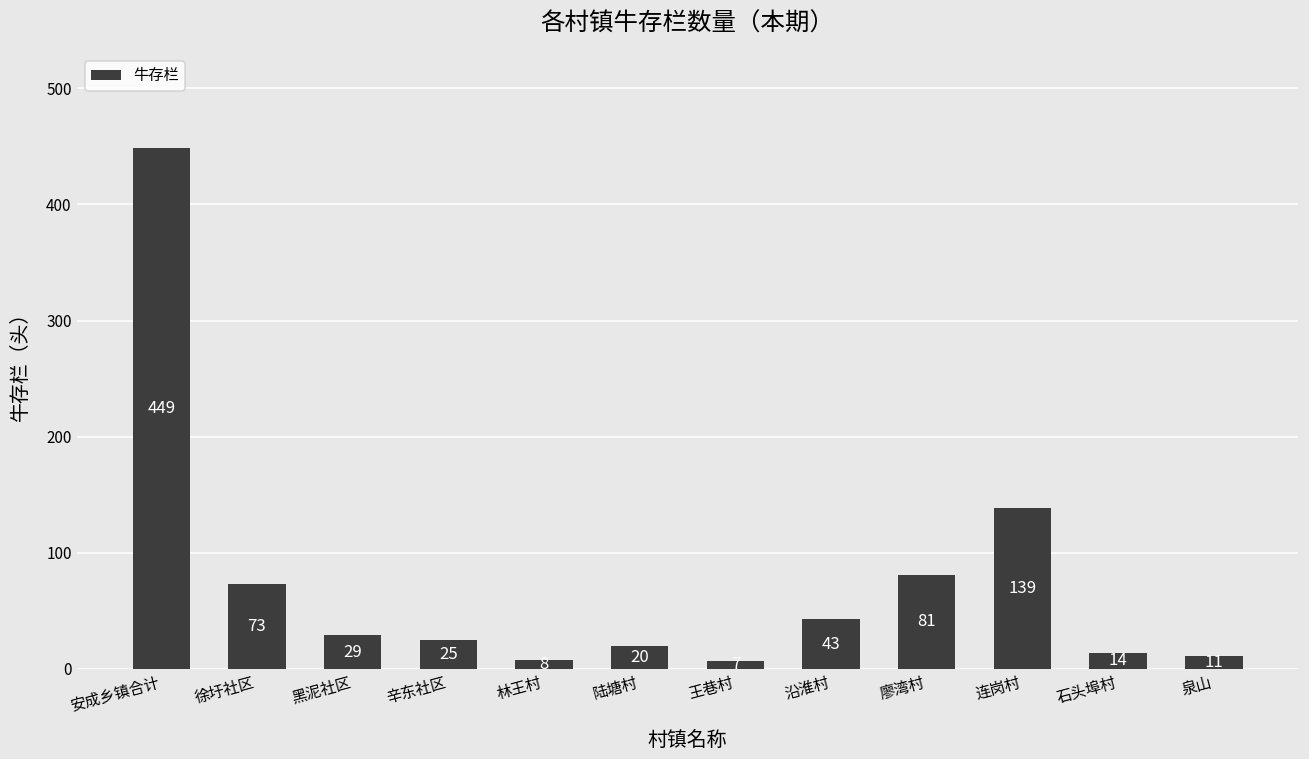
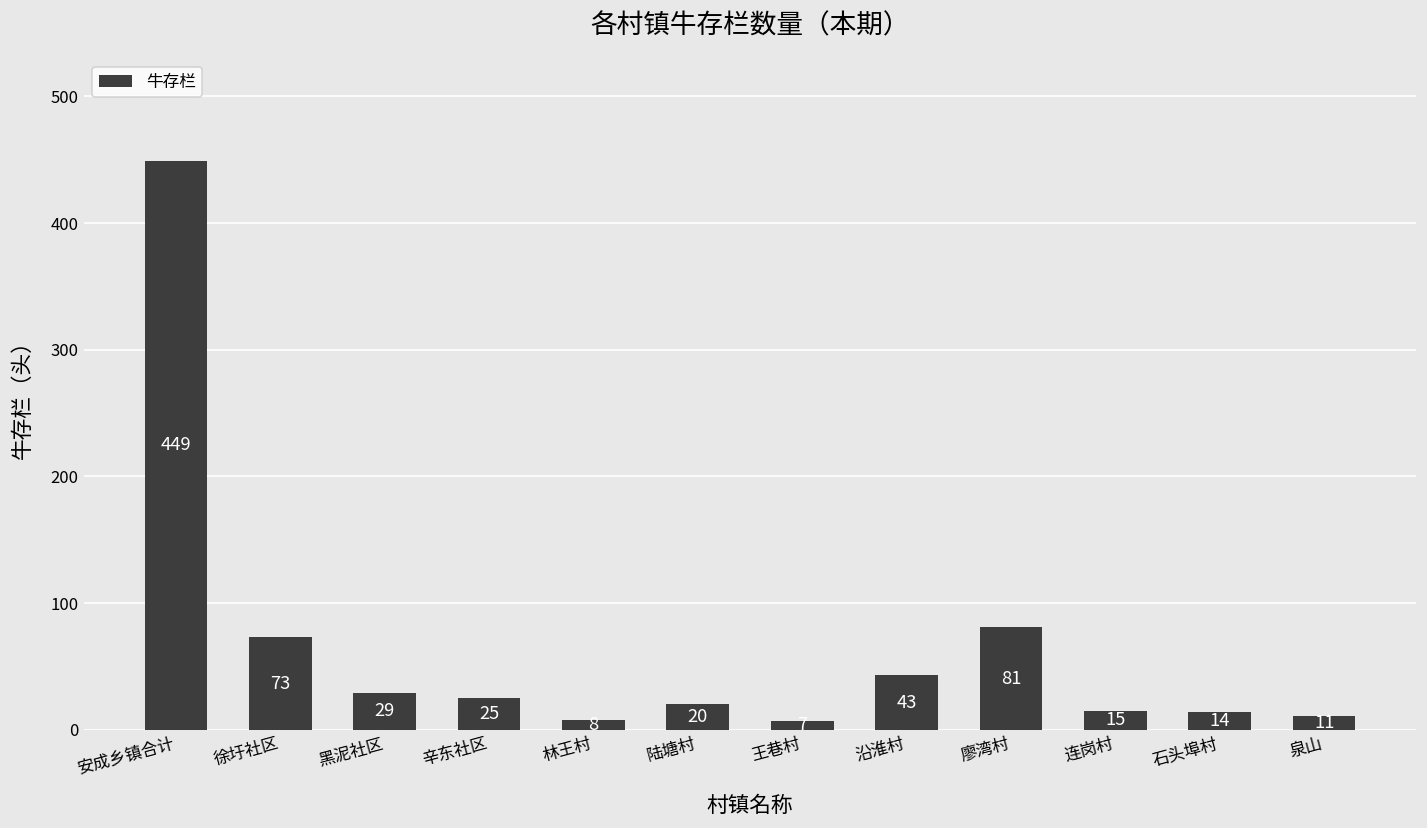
连岗村: 139 -> 15
